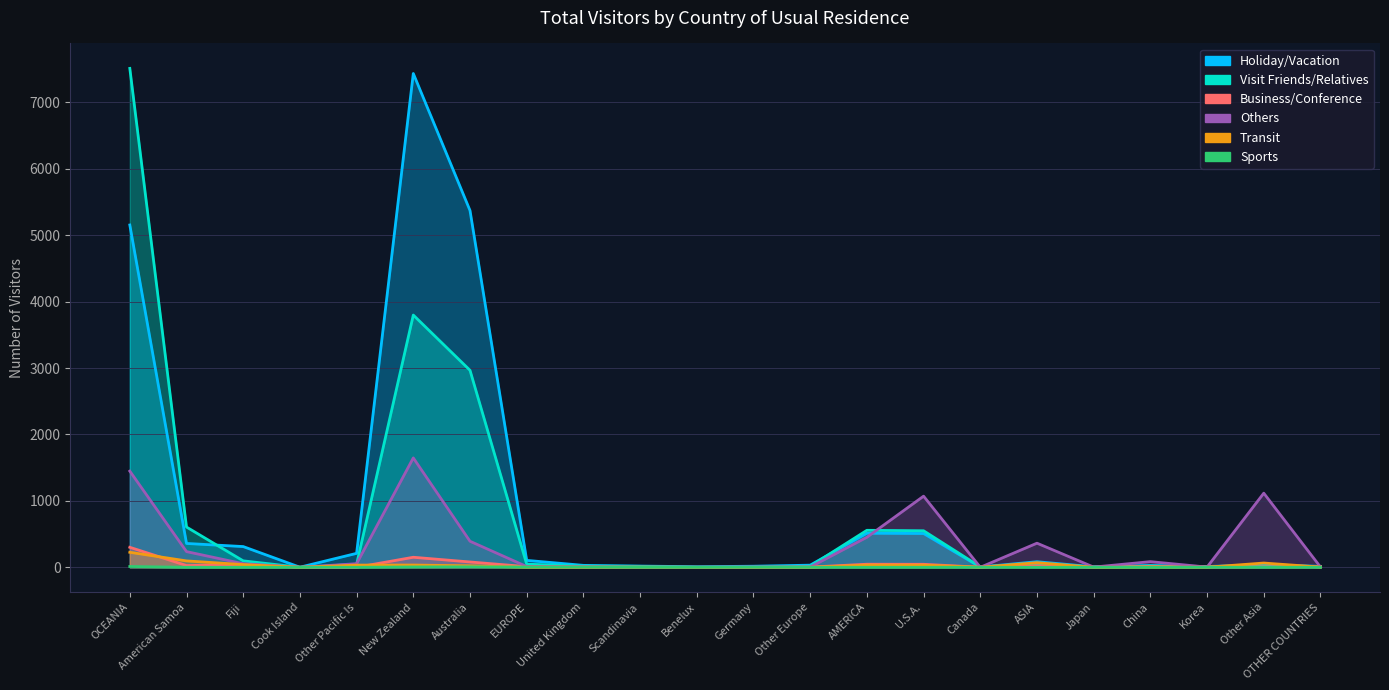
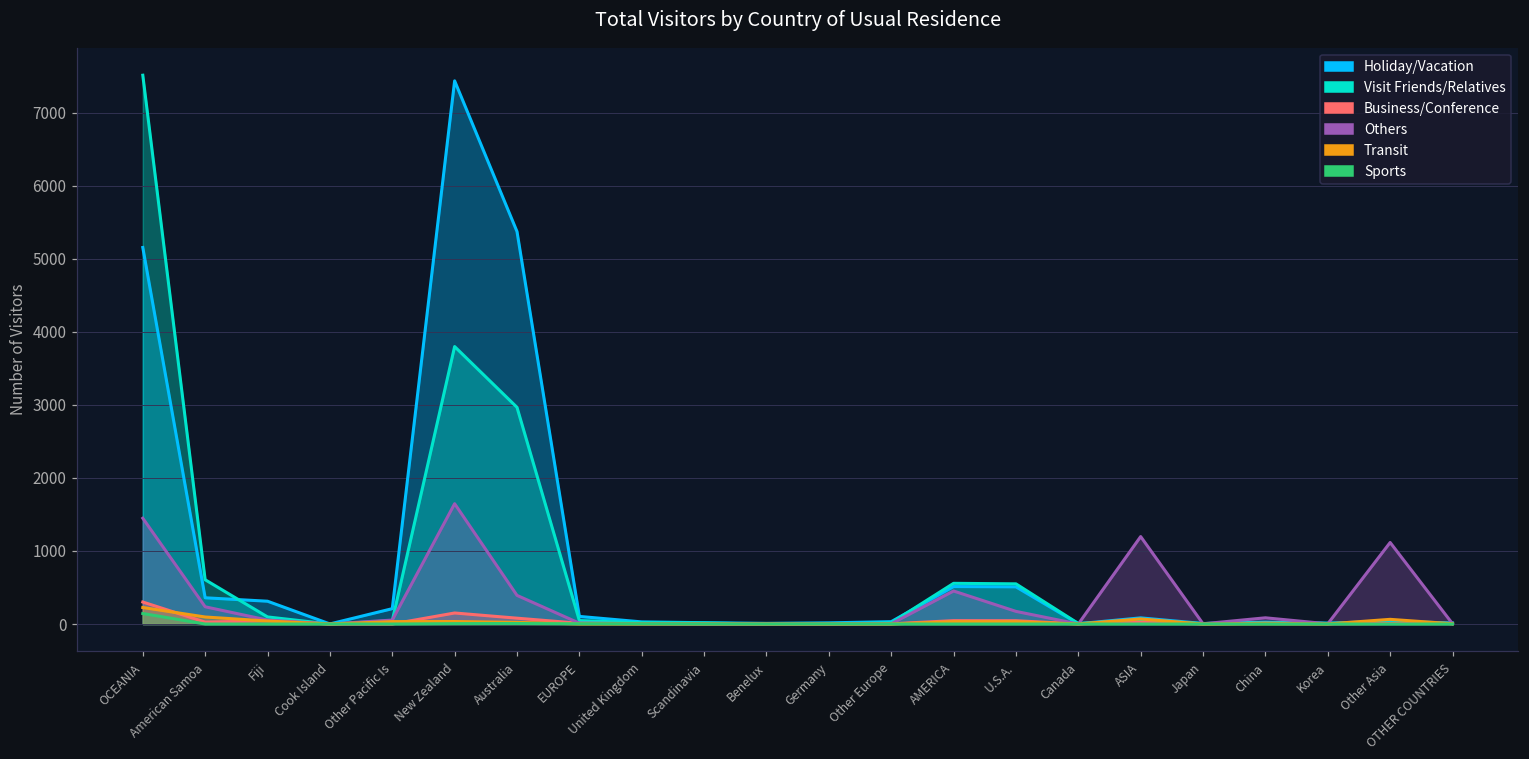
Sports, OCEANIA: 0 -> 100
Others, U.S.A.: 1100 -> 200
Others, ASIA: 400 -> 1200
